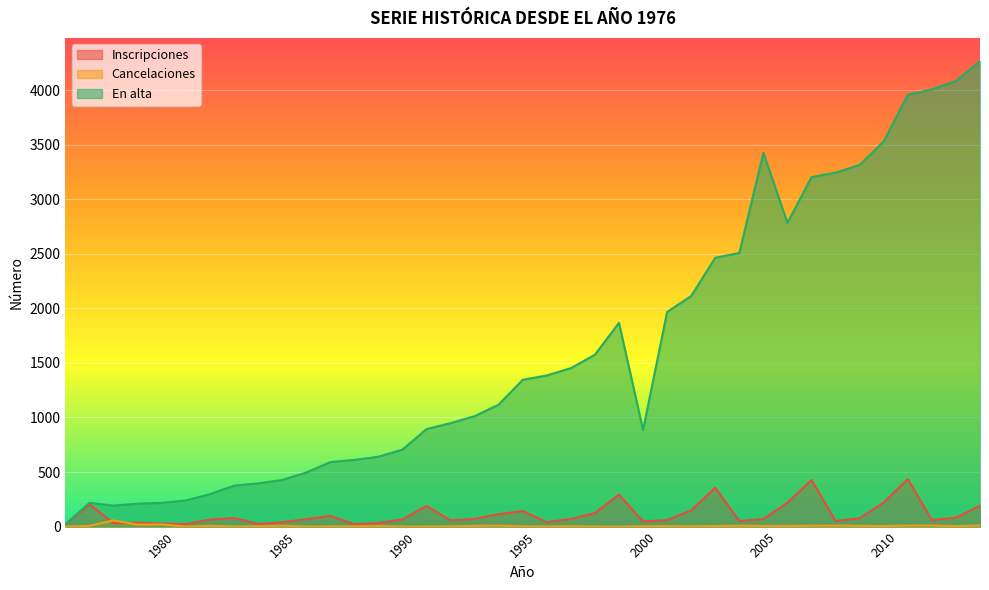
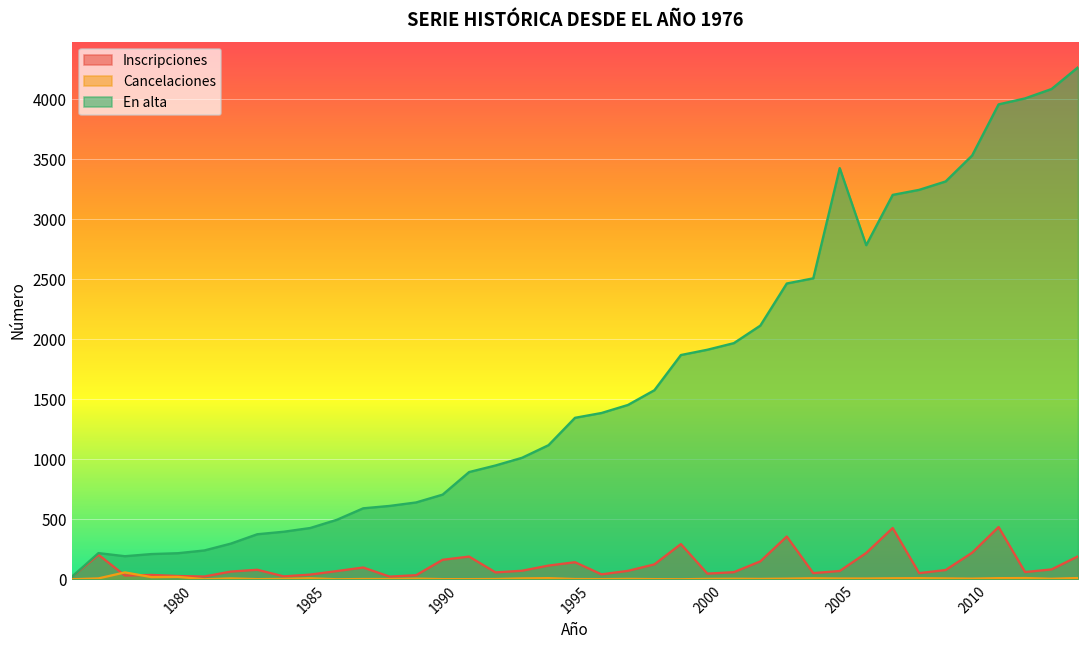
Inscripciones, 1990: 70 -> 160
En alta, 2000: 890 -> 1910
